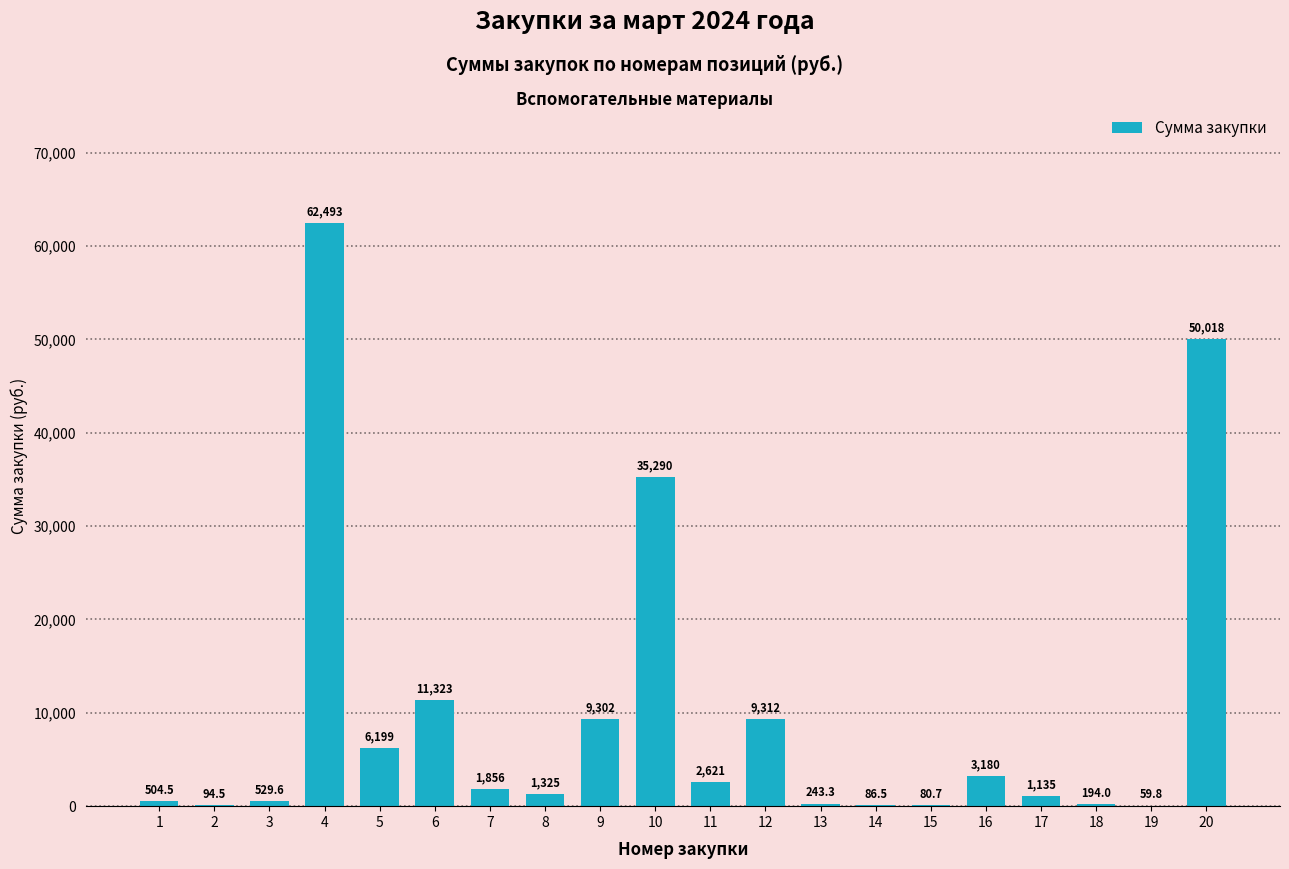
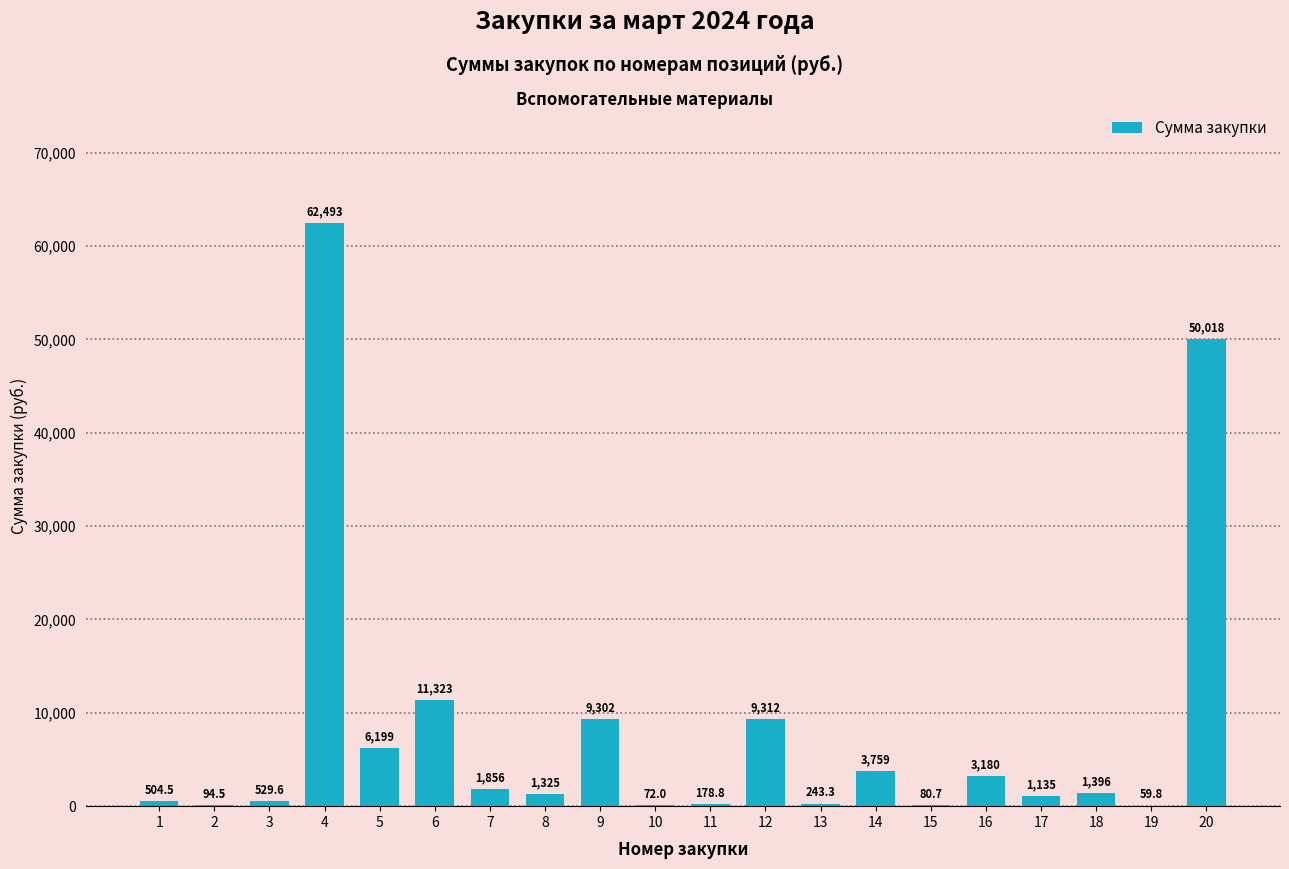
10: 35,290 -> 72.0
11: 2,621 -> 178.8
14: 86.5 -> 3,759
18: 194.0 -> 1,396
